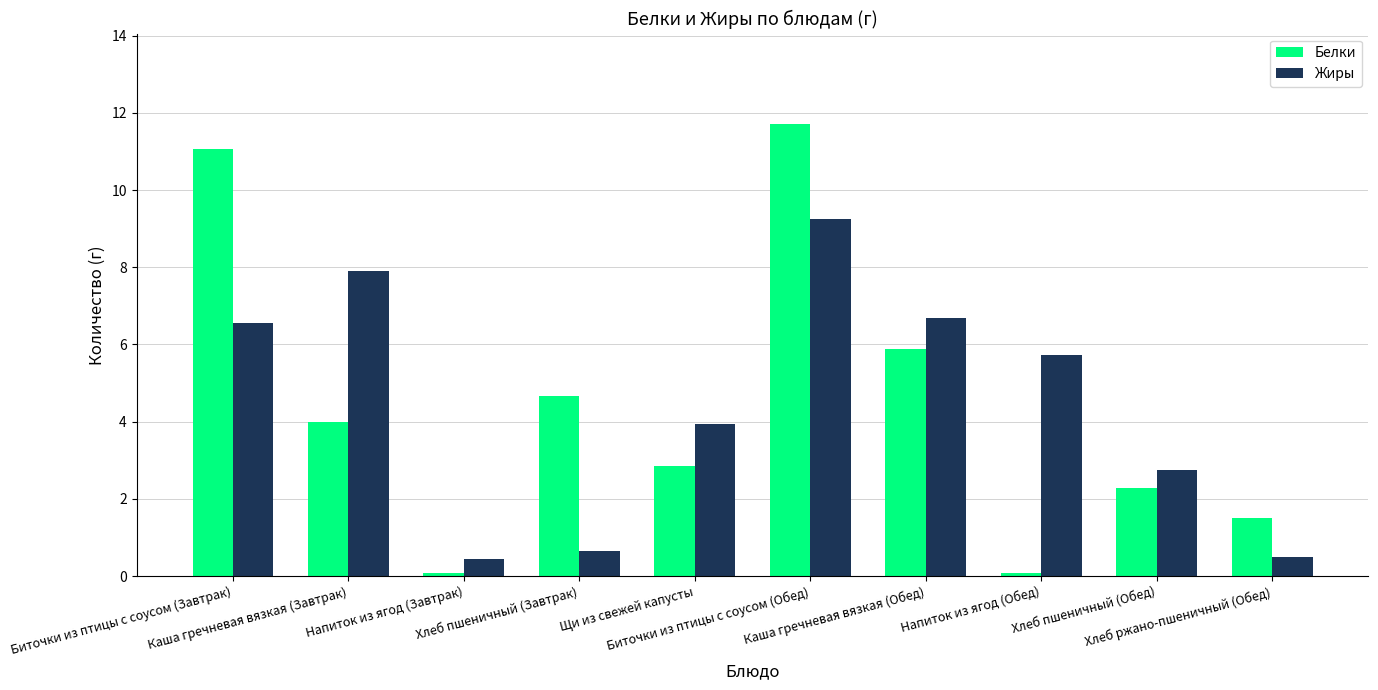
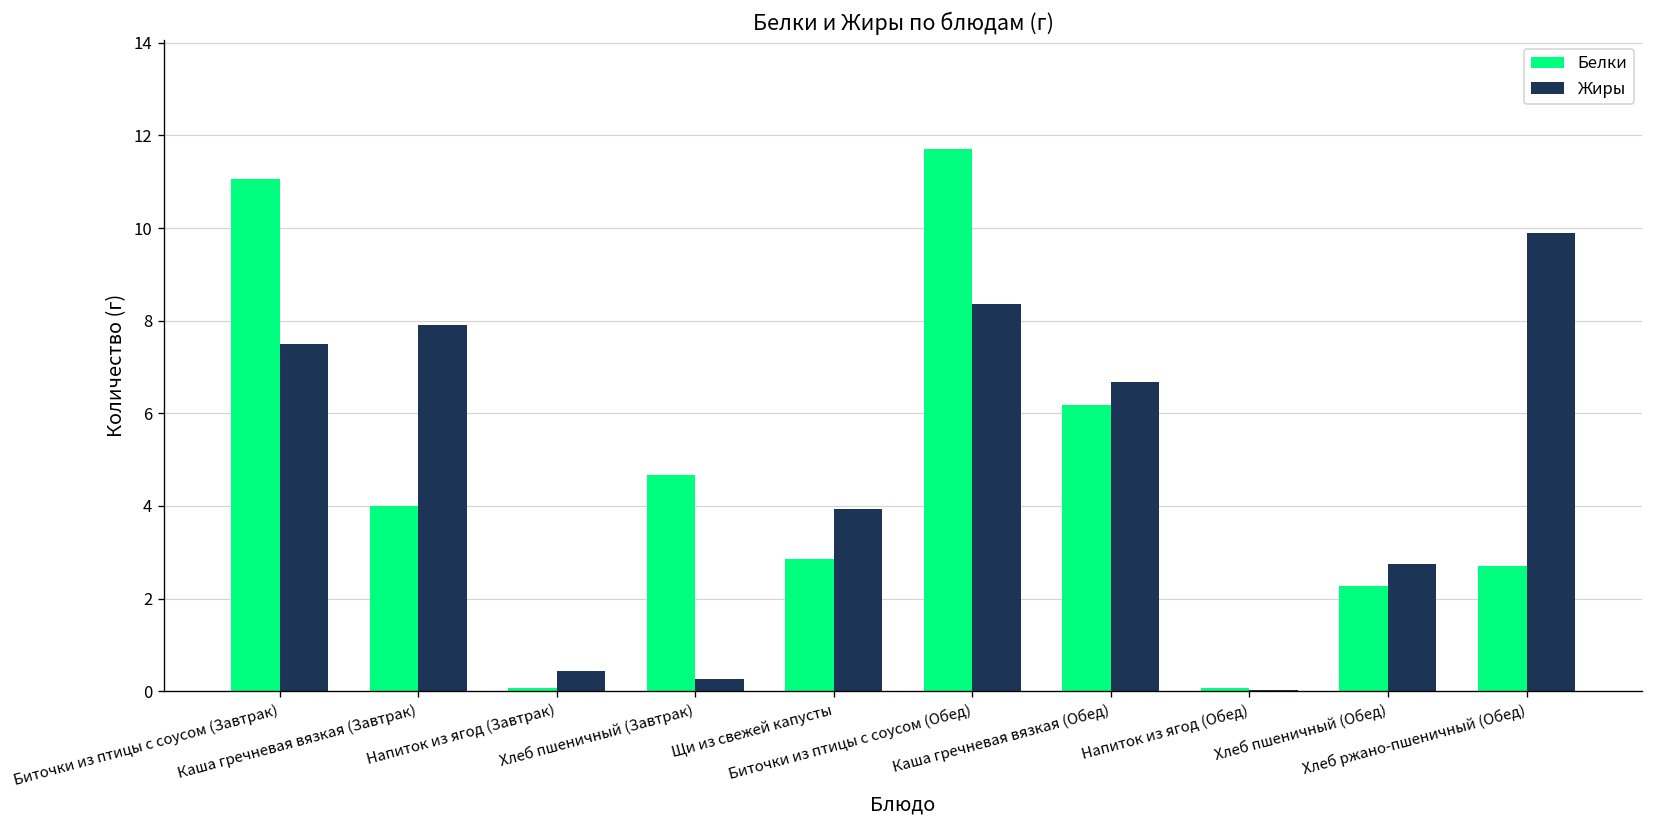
Жиры, Биточки из птицы с соусом (Завтрак): 6.6 -> 7.5
Жиры, Хлеб пшеничный (Завтрак): 0.6 -> 0.3
Жиры, Биточки из птицы с соусом (Обед): 9.3 -> 8.4
Белки, Каша гречневая вязкая (Обед): 5.9 -> 6.2
Жиры, Напиток из ягод (Обед): 5.7 -> 0.0
Белки, Хлеб ржано-пшеничный (Обед): 1.5 -> 2.7
Жиры, Хлеб ржано-пшеничный (Обед): 0.5 -> 9.9
